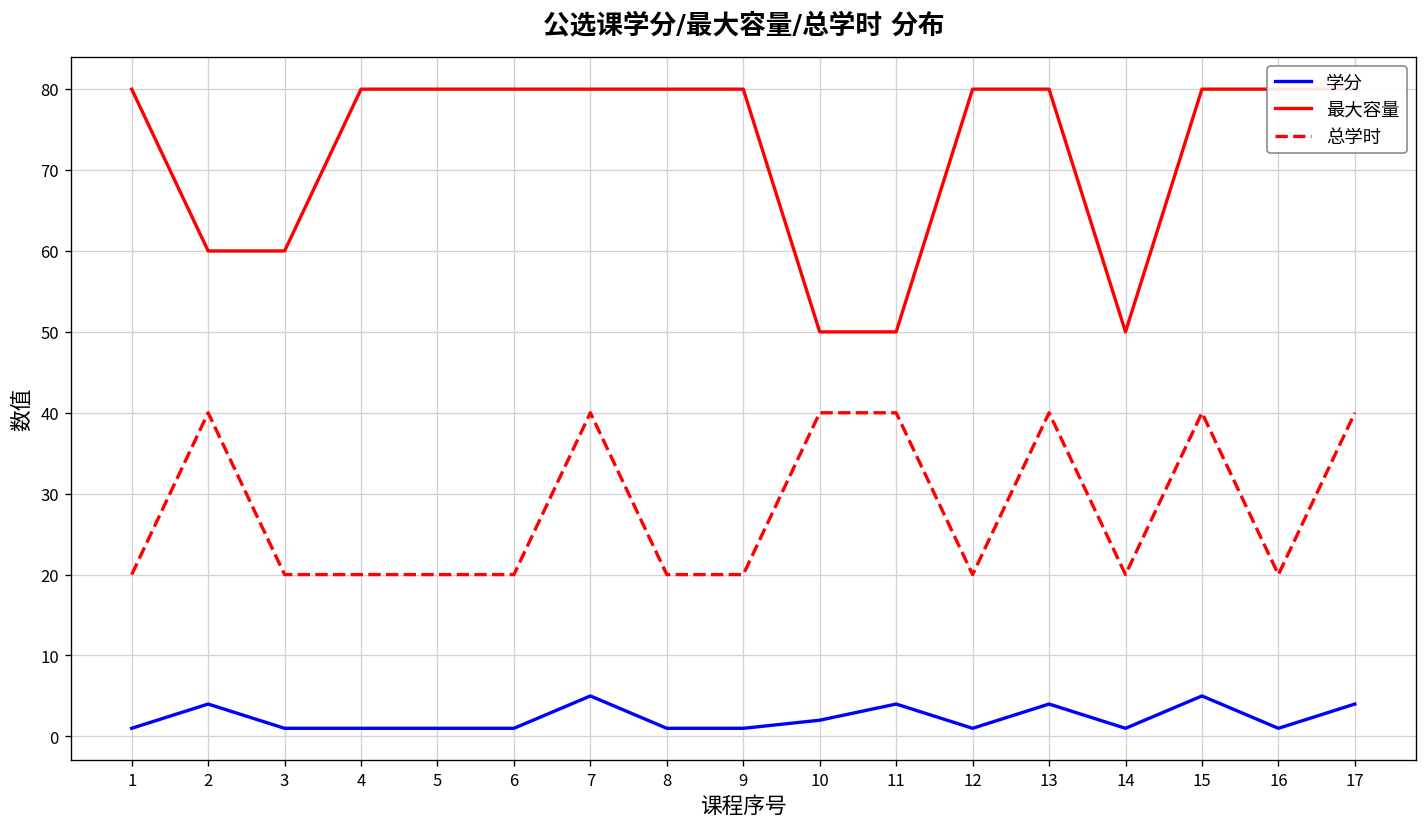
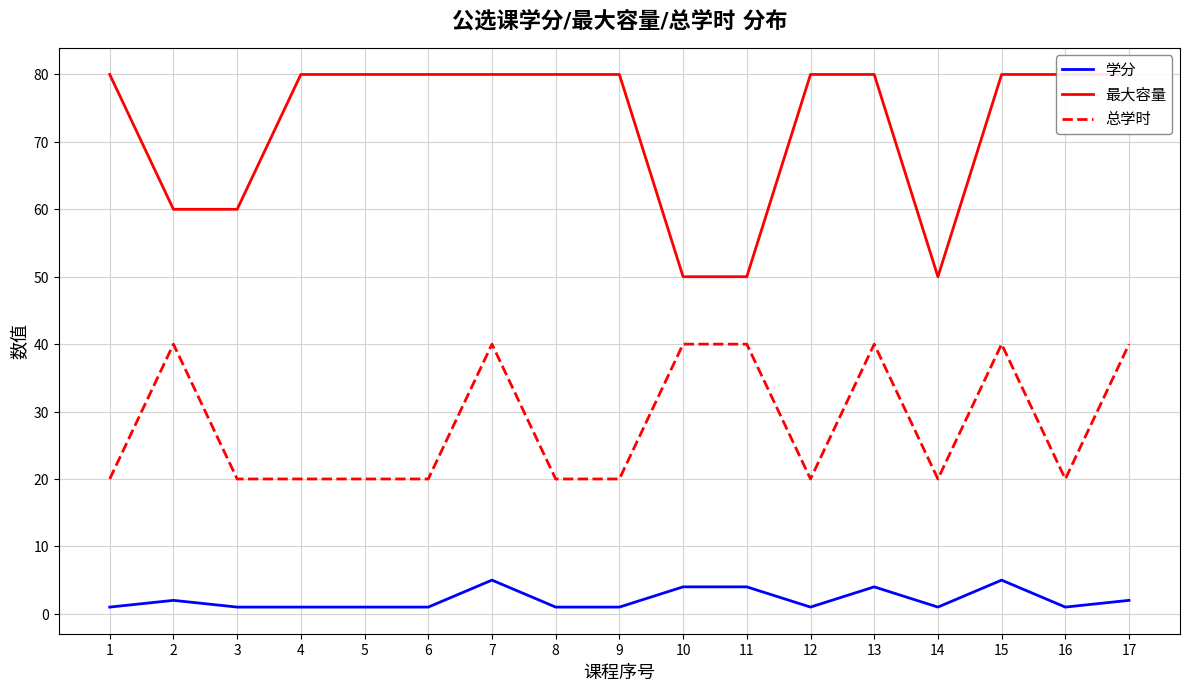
学分, 2: 4 -> 2
学分, 10: 2 -> 4
学分, 17: 4 -> 2
